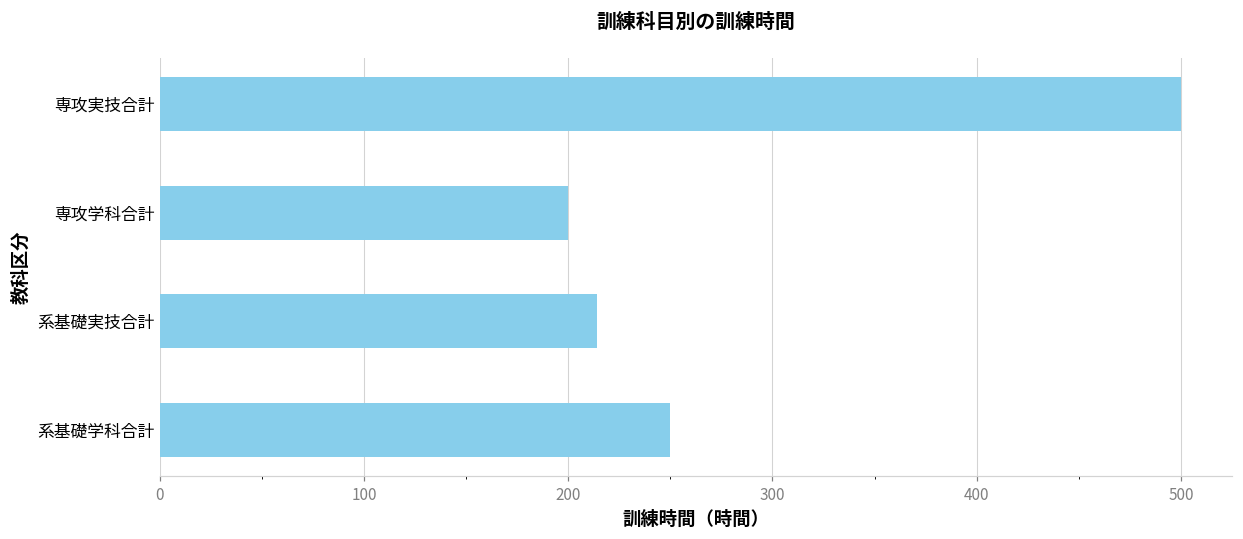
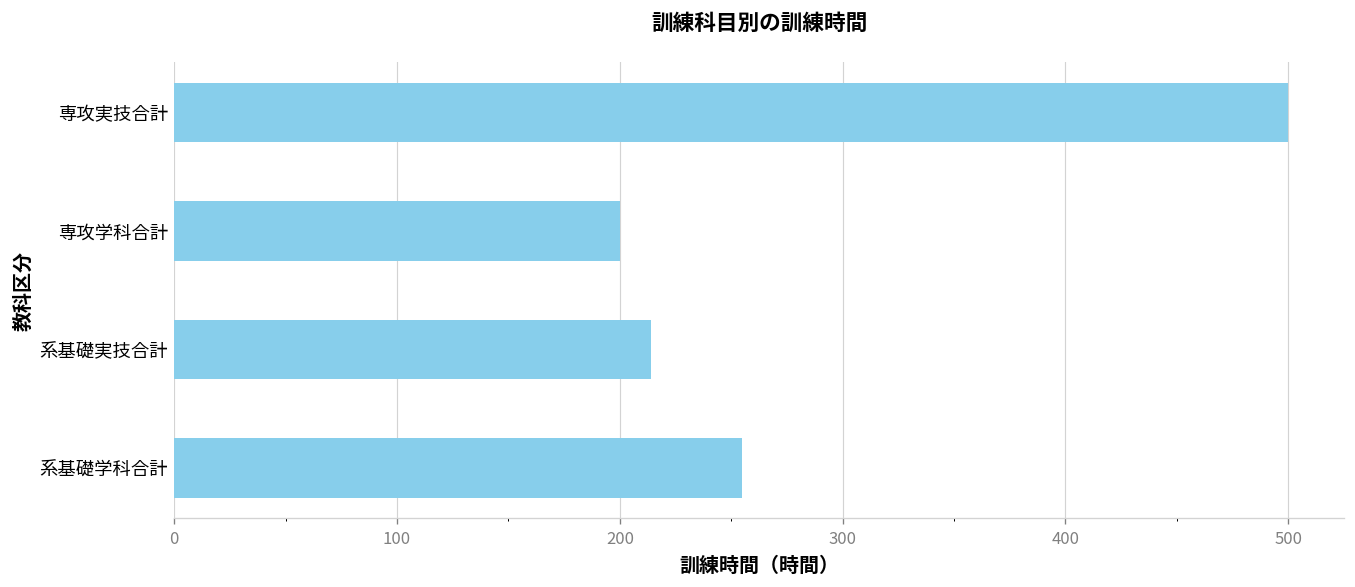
系基礎学科合計: 250 -> 255
